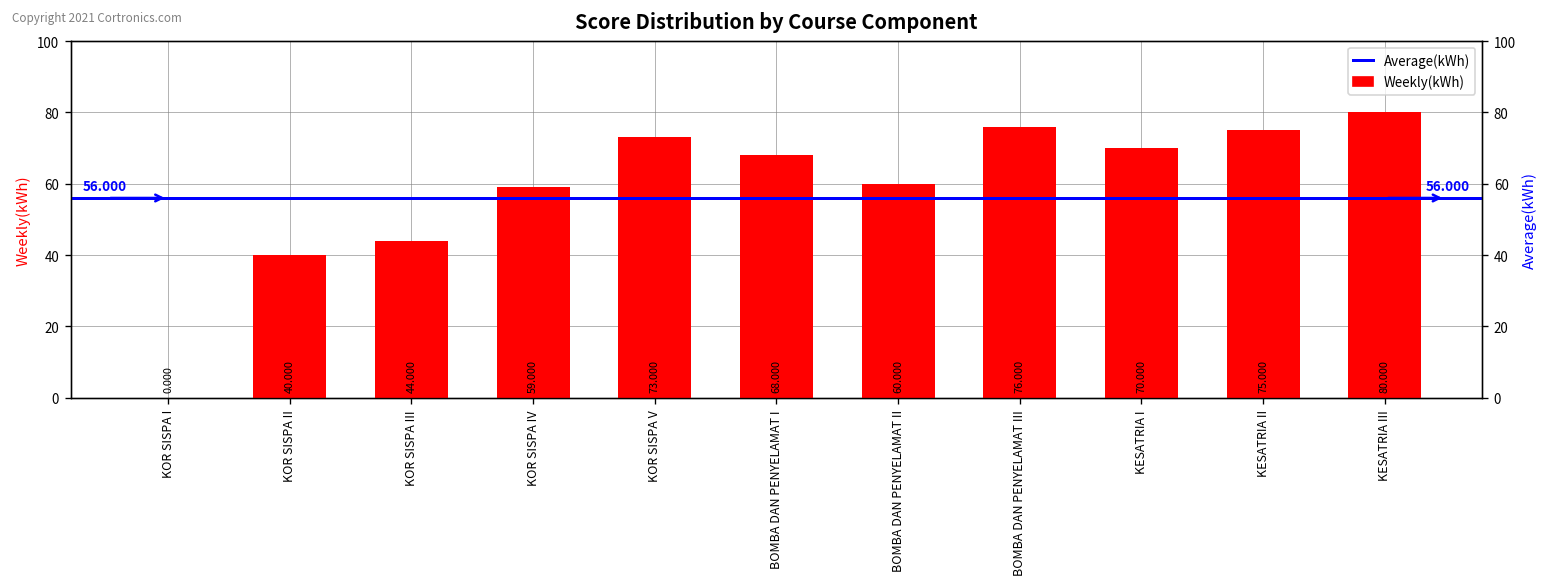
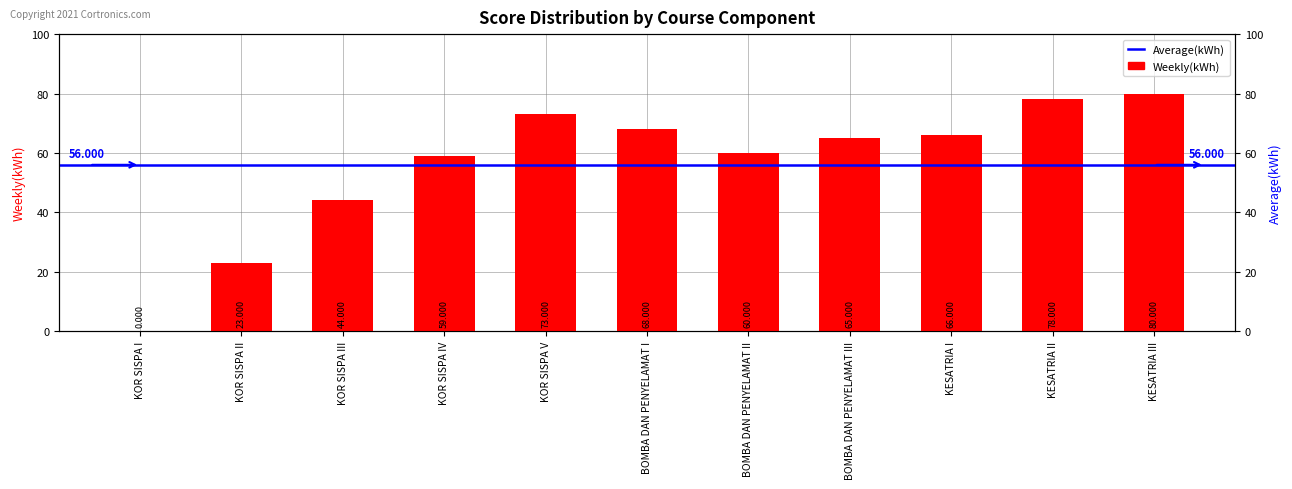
KOR SISPA II: 40.000 -> 23.000
BOMBA DAN PENYELAMAT III: 76.000 -> 65.000
KESATRIA I: 70.000 -> 66.000
KESATRIA II: 75.000 -> 78.000
